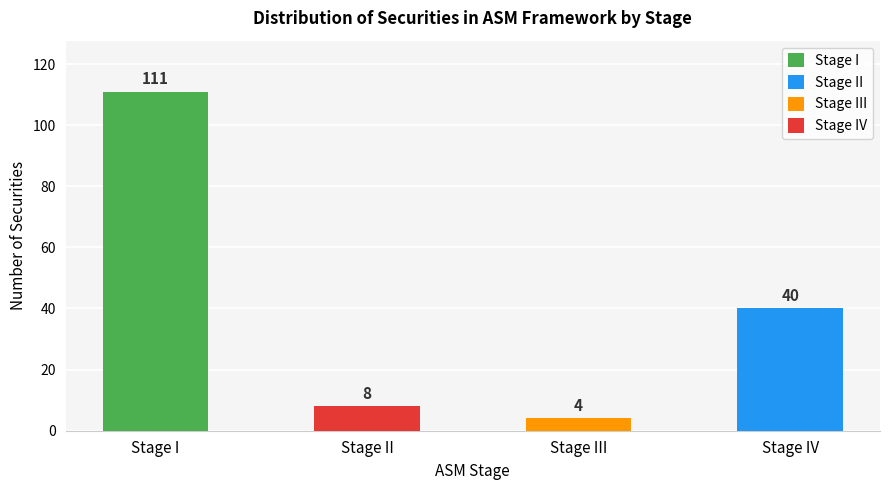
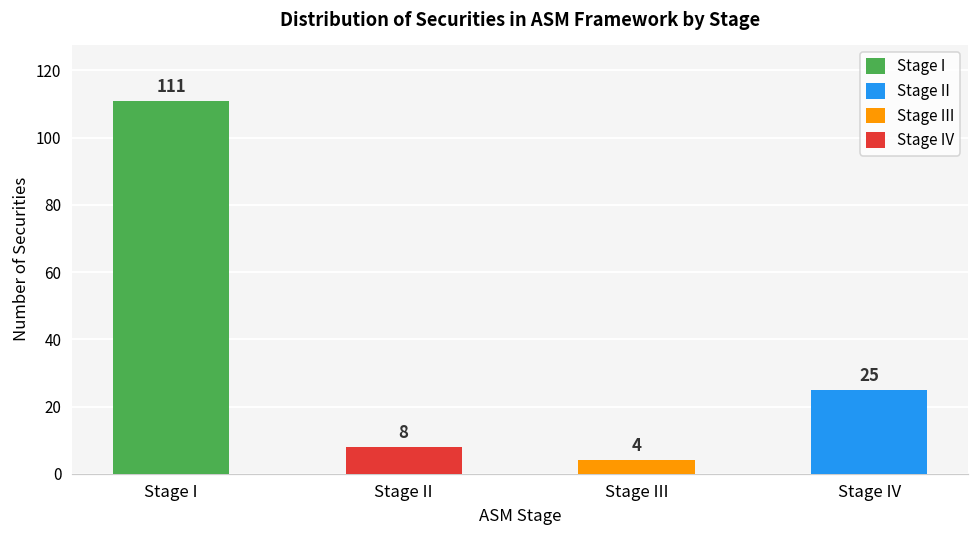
Stage IV: 40 -> 25
